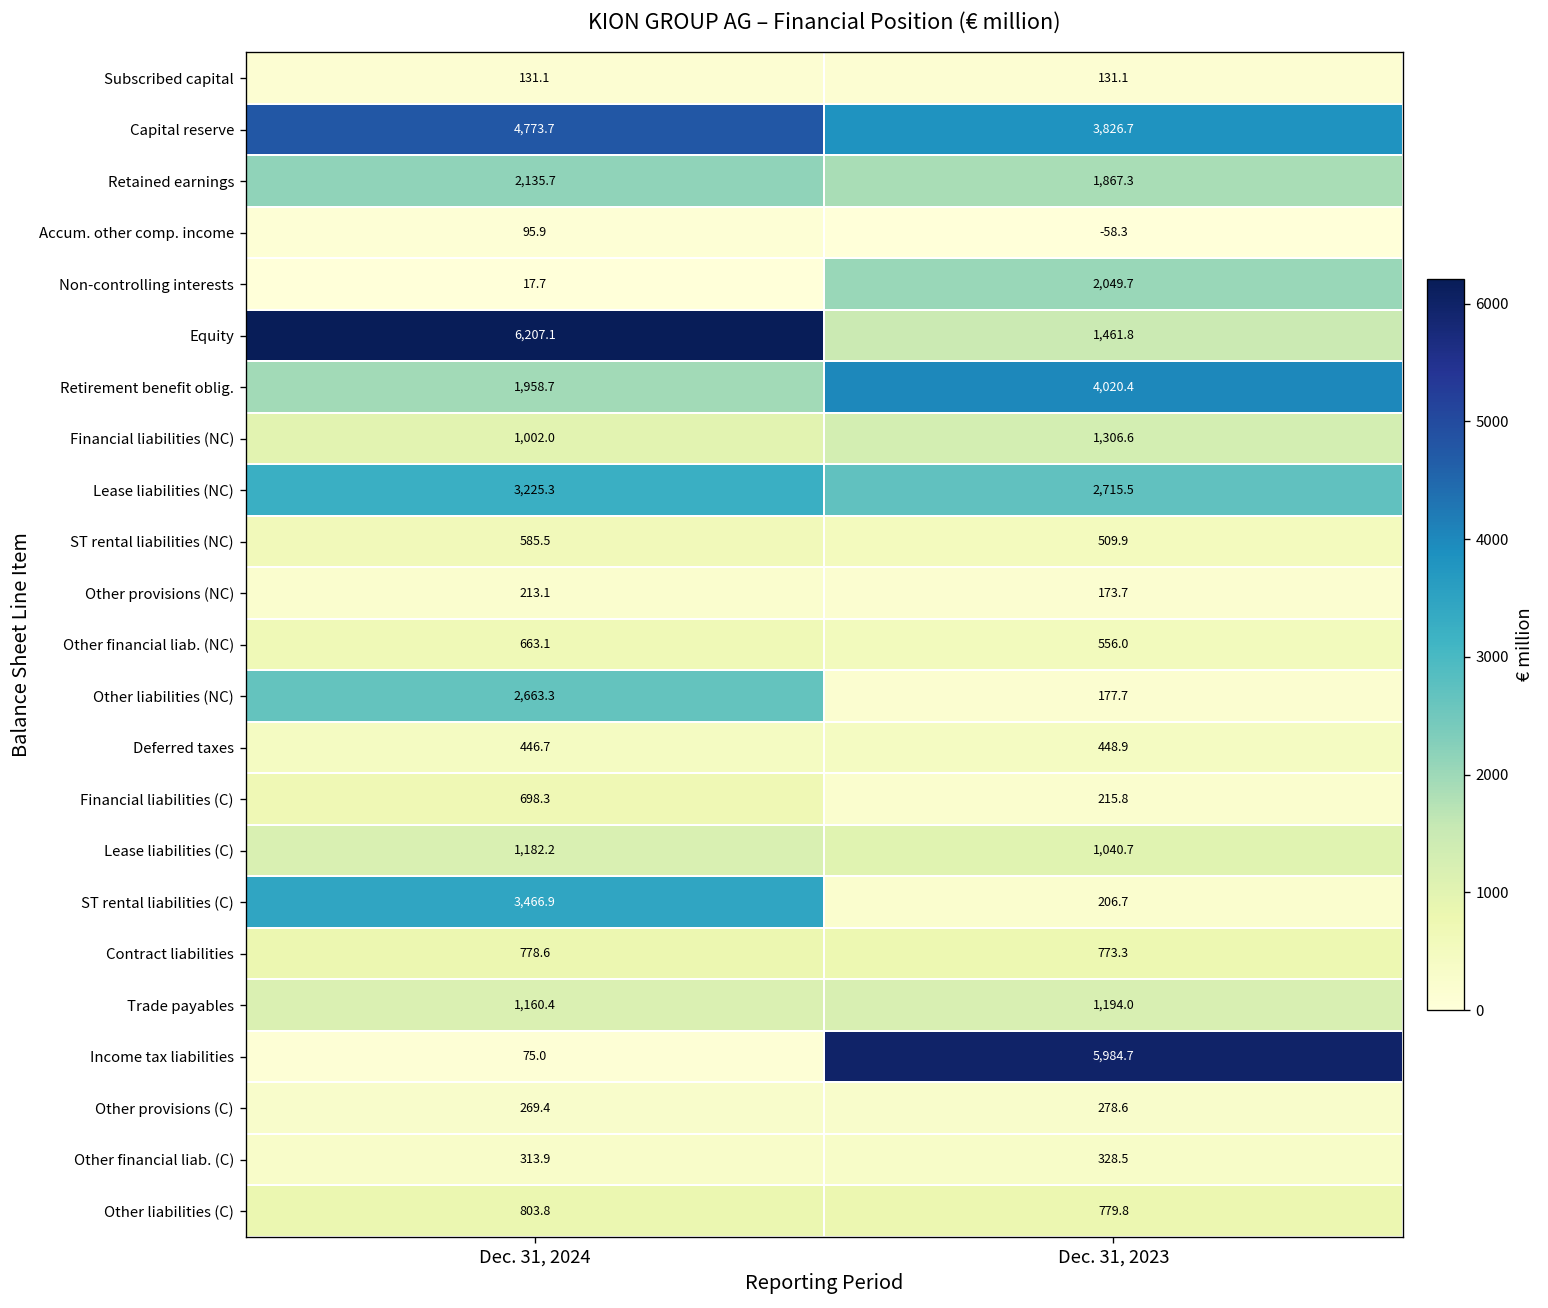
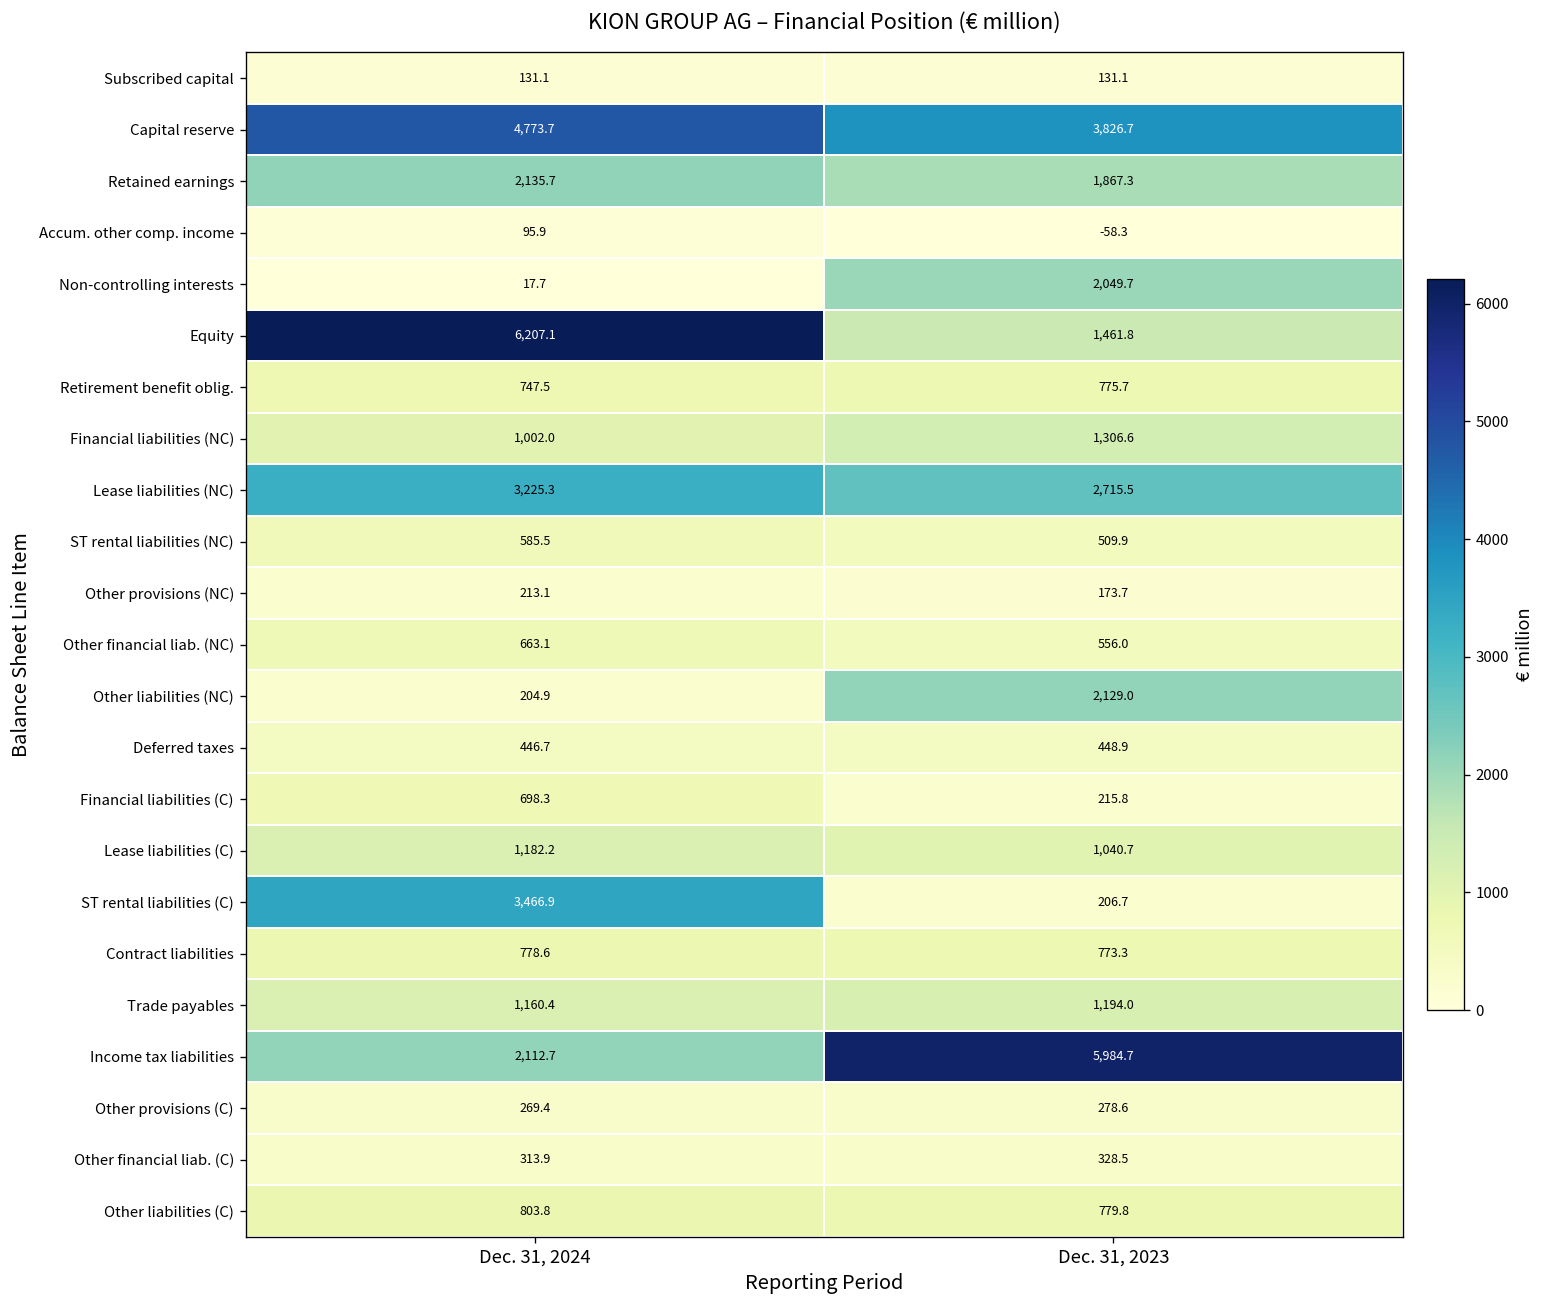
Retirement benefit oblig., Dec. 31, 2024: 1,958.7 -> 747.5
Retirement benefit oblig., Dec. 31, 2023: 4,020.4 -> 775.7
Other liabilities (NC), Dec. 31, 2024: 2,663.3 -> 204.9
Other liabilities (NC), Dec. 31, 2023: 177.7 -> 2,129.0
Income tax liabilities, Dec. 31, 2024: 75.0 -> 2,112.7
